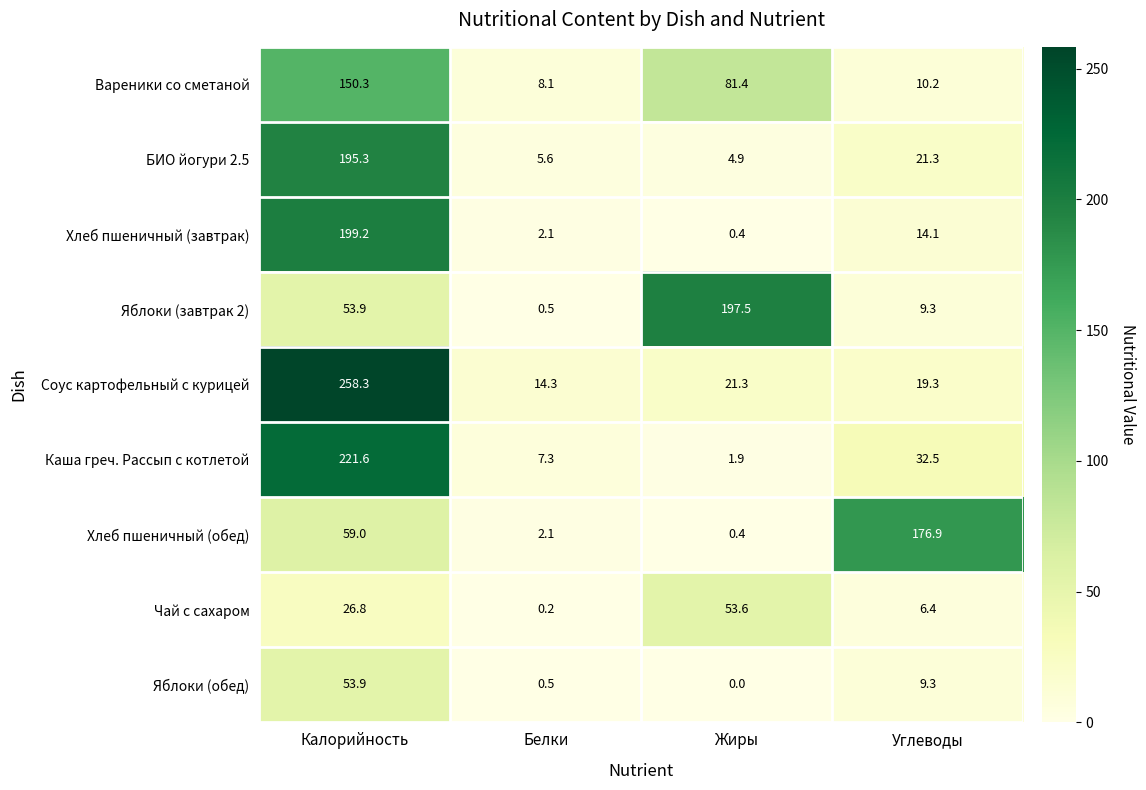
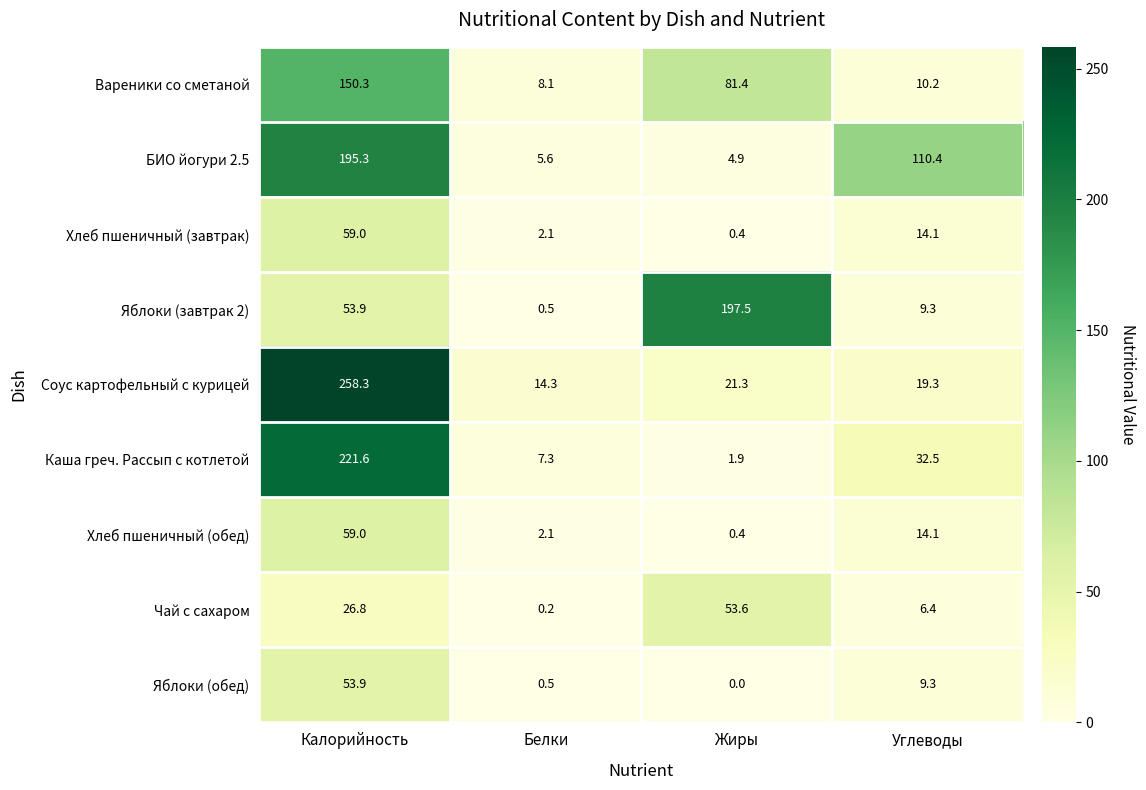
БИО йогури 2.5, Углеводы: 21.3 -> 110.4
Хлеб пшеничный (завтрак), Калорийность: 199.2 -> 59.0
Хлеб пшеничный (обед), Углеводы: 176.9 -> 14.1
